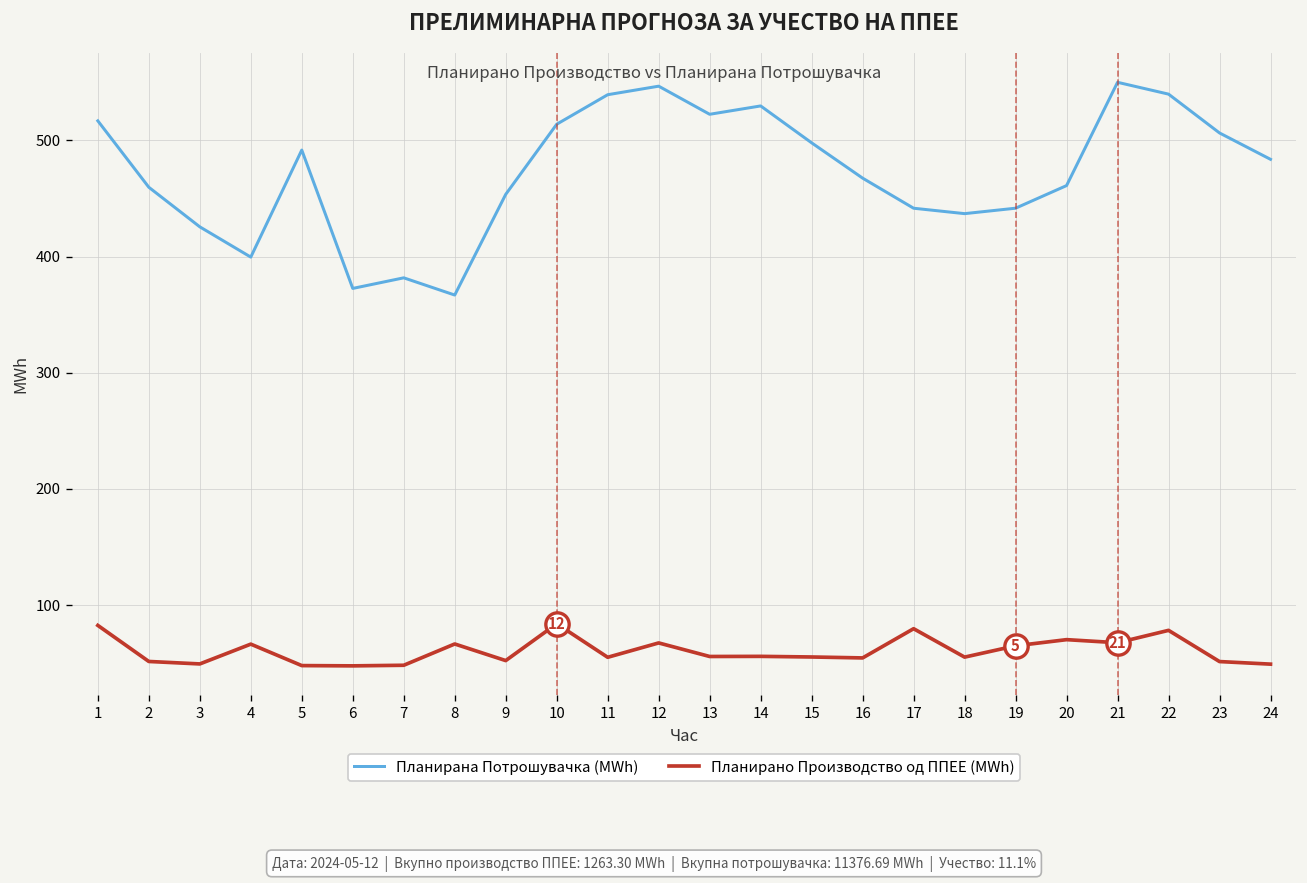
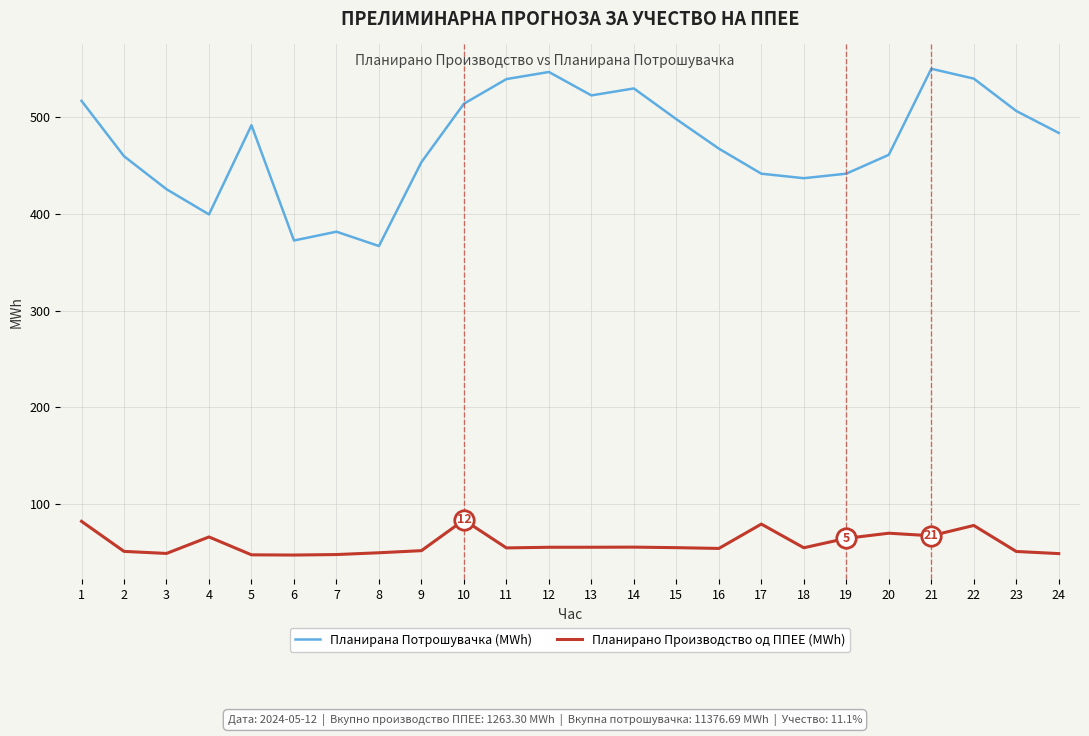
Планирано Производство од ППЕЕ (MWh), 8: 70 -> 50
Планирано Производство од ППЕЕ (MWh), 12: 70 -> 60
